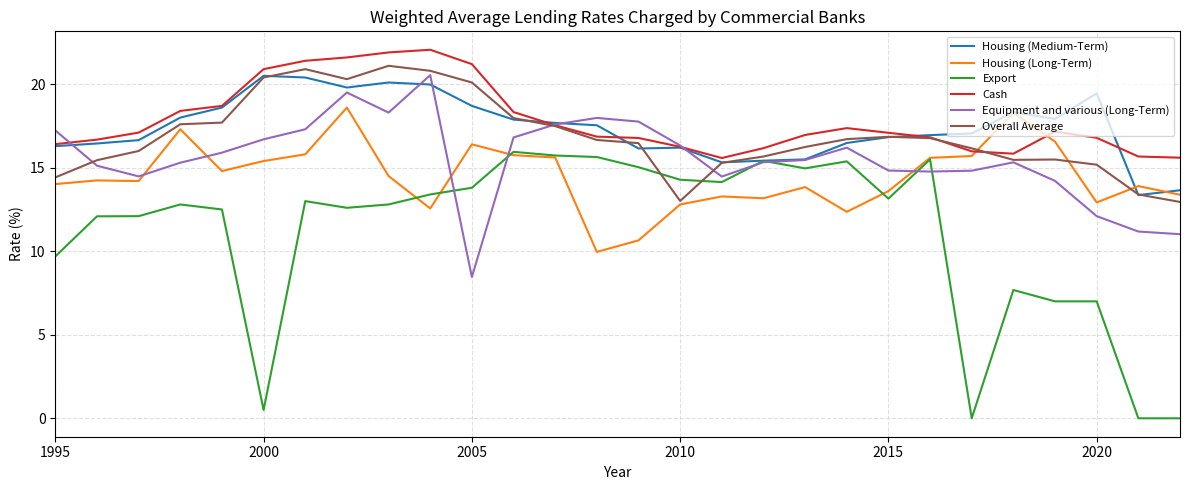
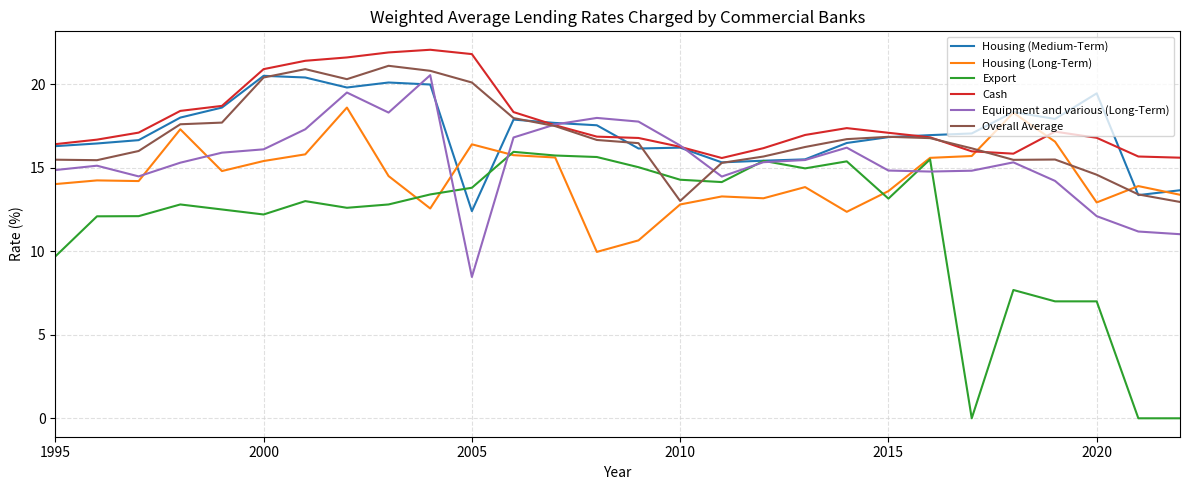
Equipment and various (Long-Term), 1995: 17.2 -> 14.9
Overall Average, 1995: 14.4 -> 15.5
Export, 2000: 0.5 -> 12.2
Equipment and various (Long-Term), 2000: 16.7 -> 16.1
Housing (Medium-Term), 2005: 18.7 -> 12.4
Cash, 2005: 21.2 -> 21.8
Overall Average, 2020: 15.2 -> 14.6
